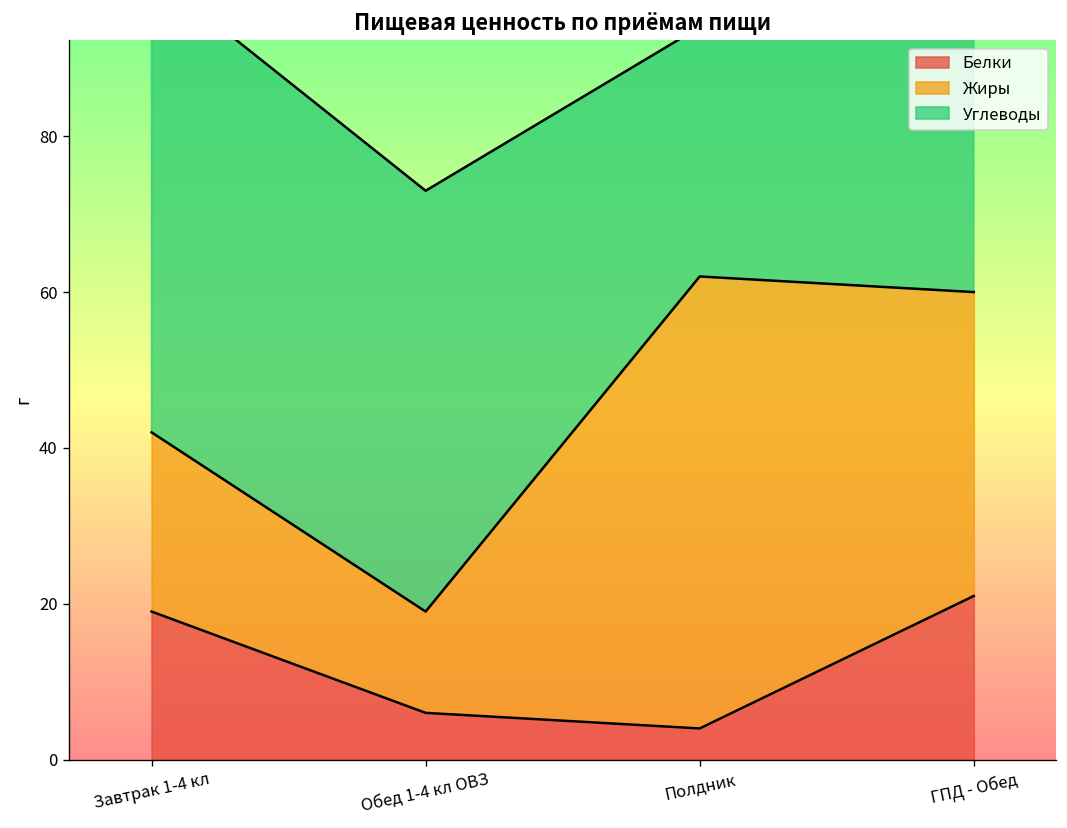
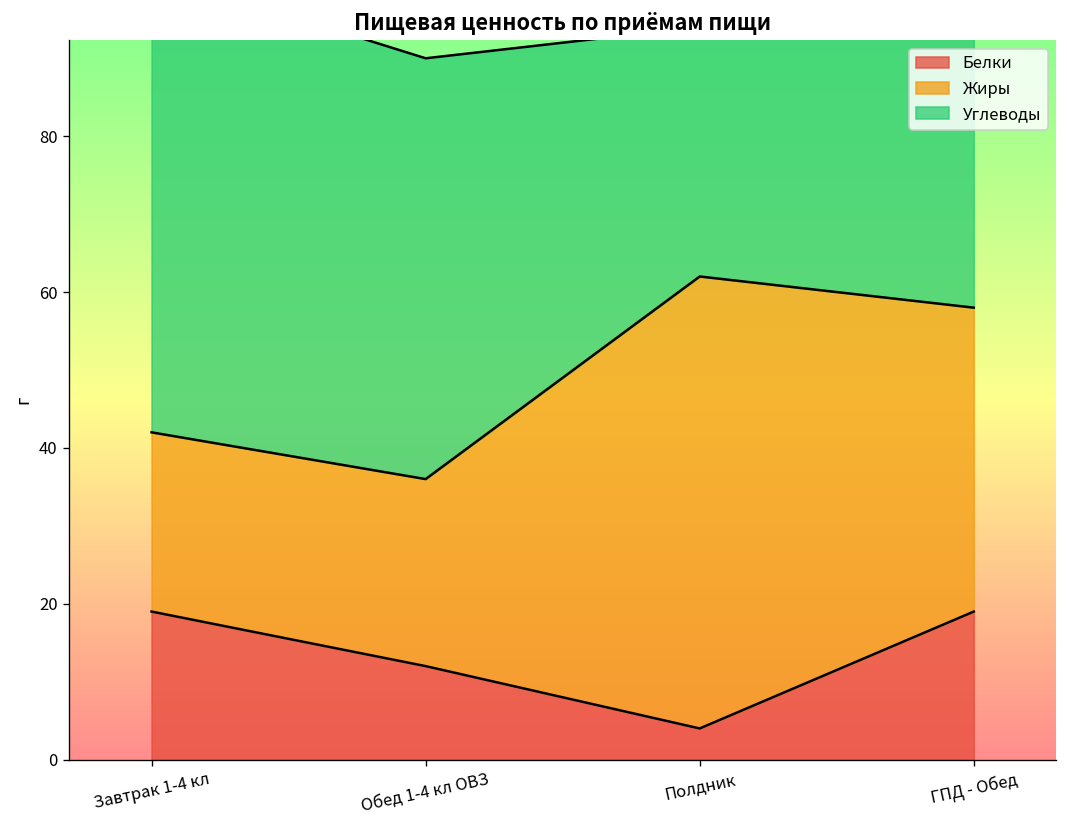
Белки, Обед 1-4 кл ОВЗ: 6 -> 12
Жиры, Обед 1-4 кл ОВЗ: 13 -> 24
Белки, ГПД - Обед: 21 -> 19
